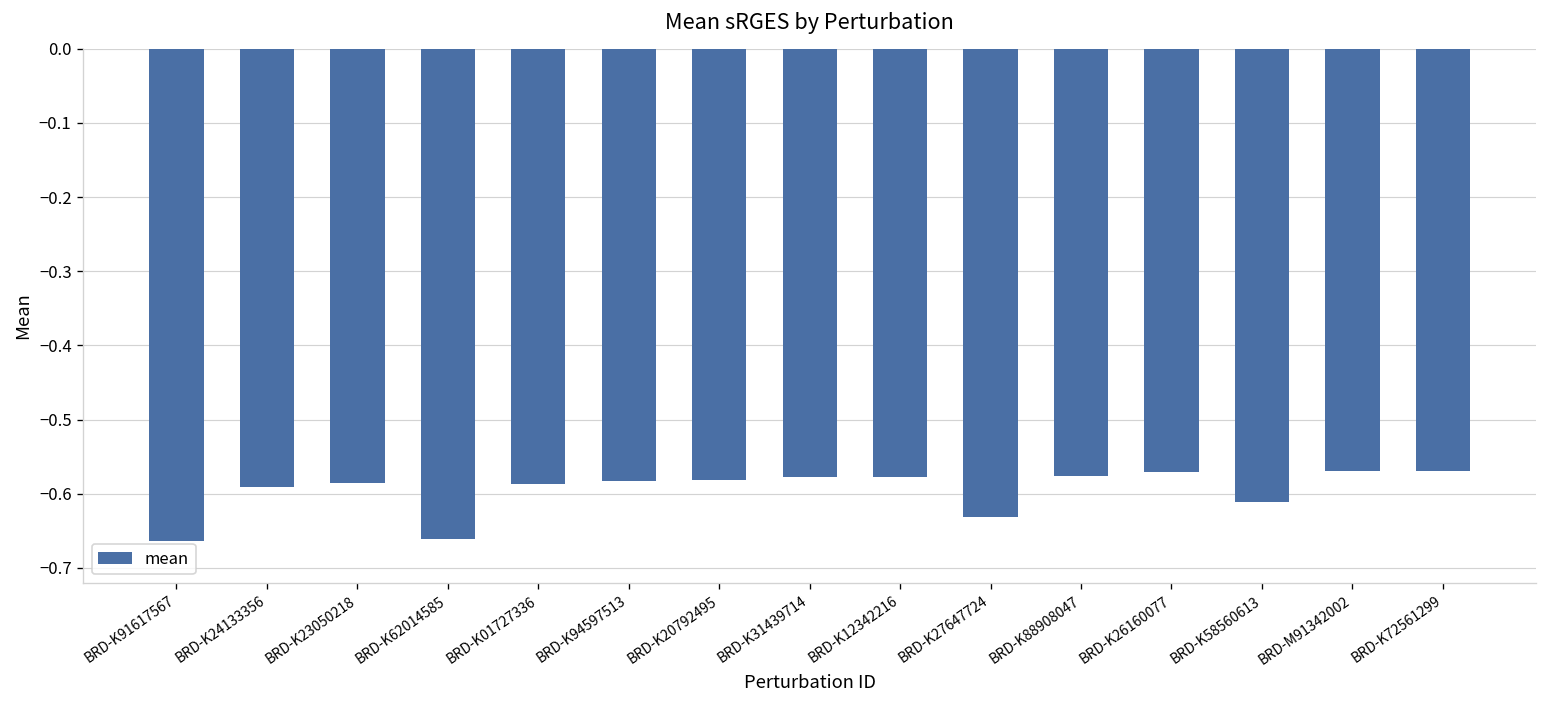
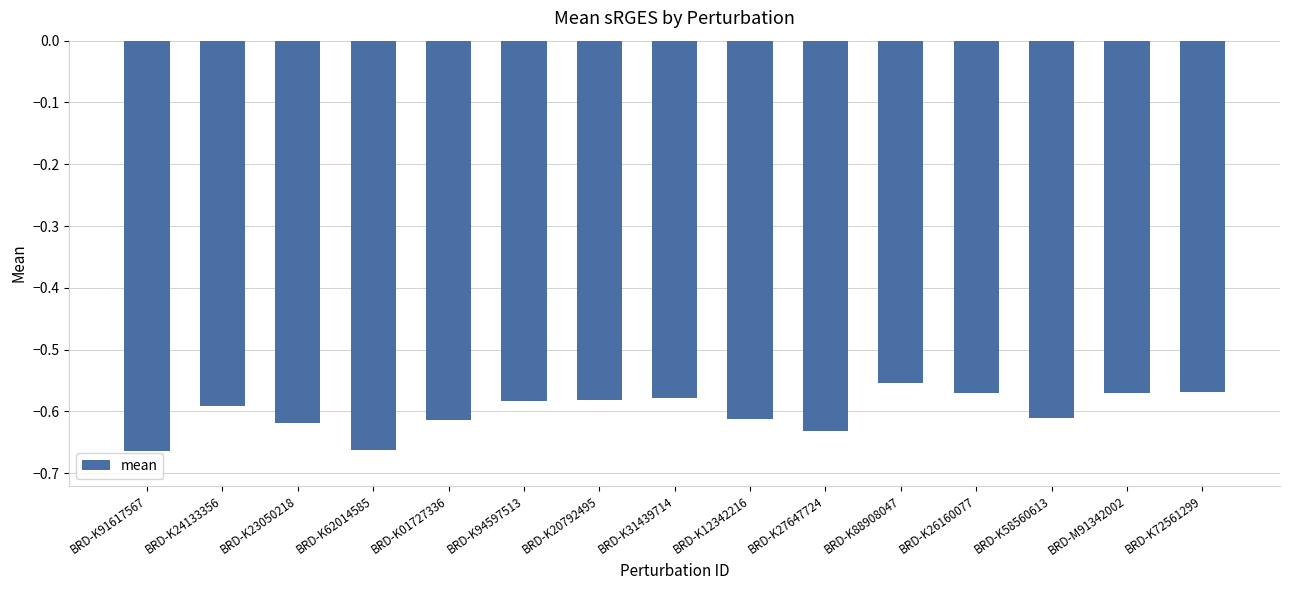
BRD-K23050218: -0.59 -> -0.62
BRD-K01727336: -0.59 -> -0.61
BRD-K12342216: -0.58 -> -0.61
BRD-K88908047: -0.58 -> -0.55
